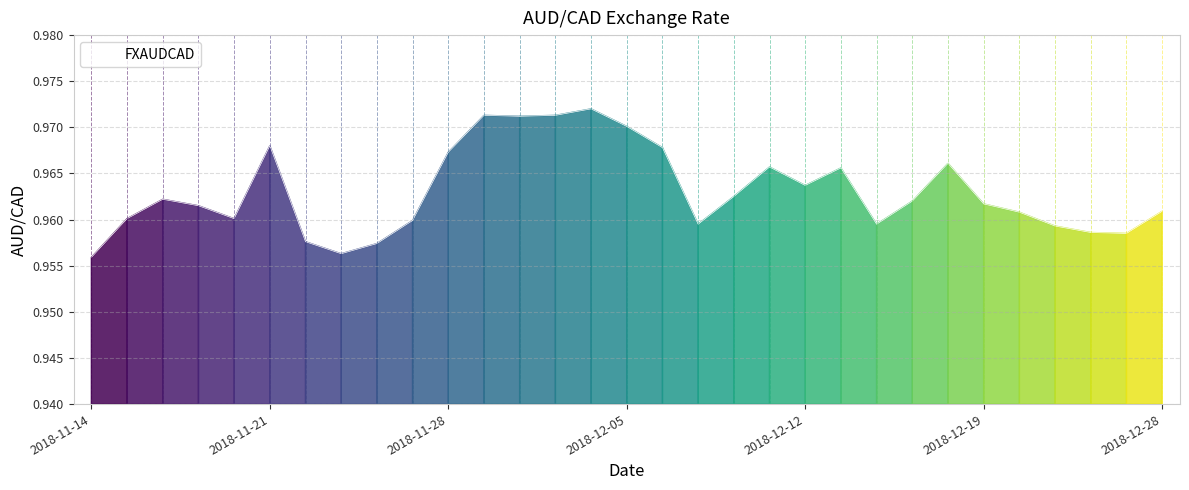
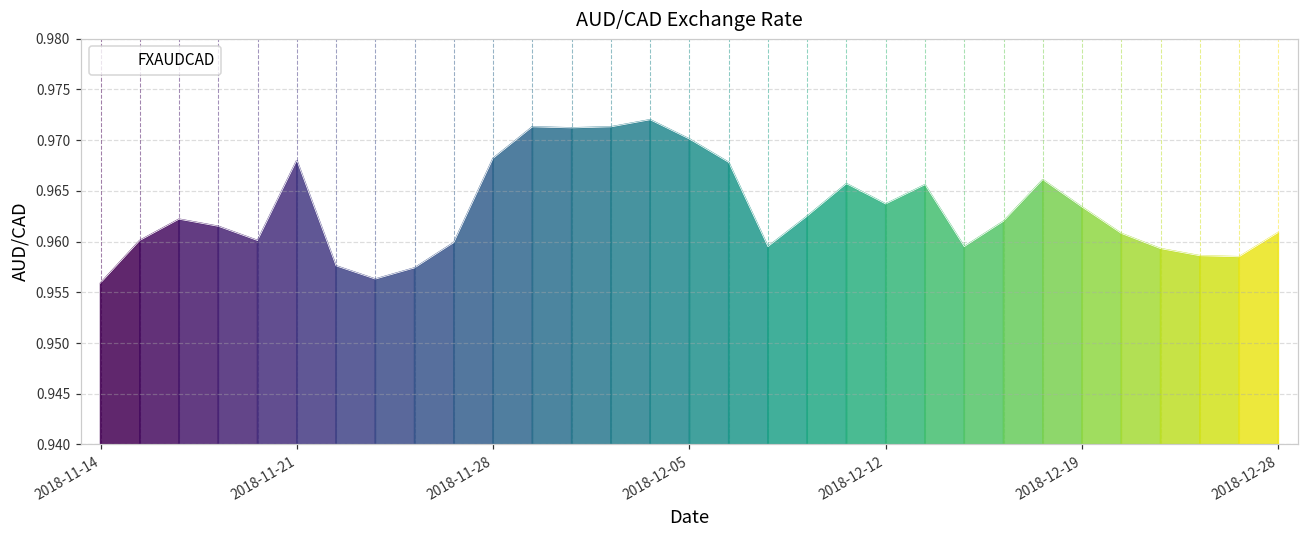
2018-11-28: 0.967 -> 0.968
2018-12-19: 0.962 -> 0.963
